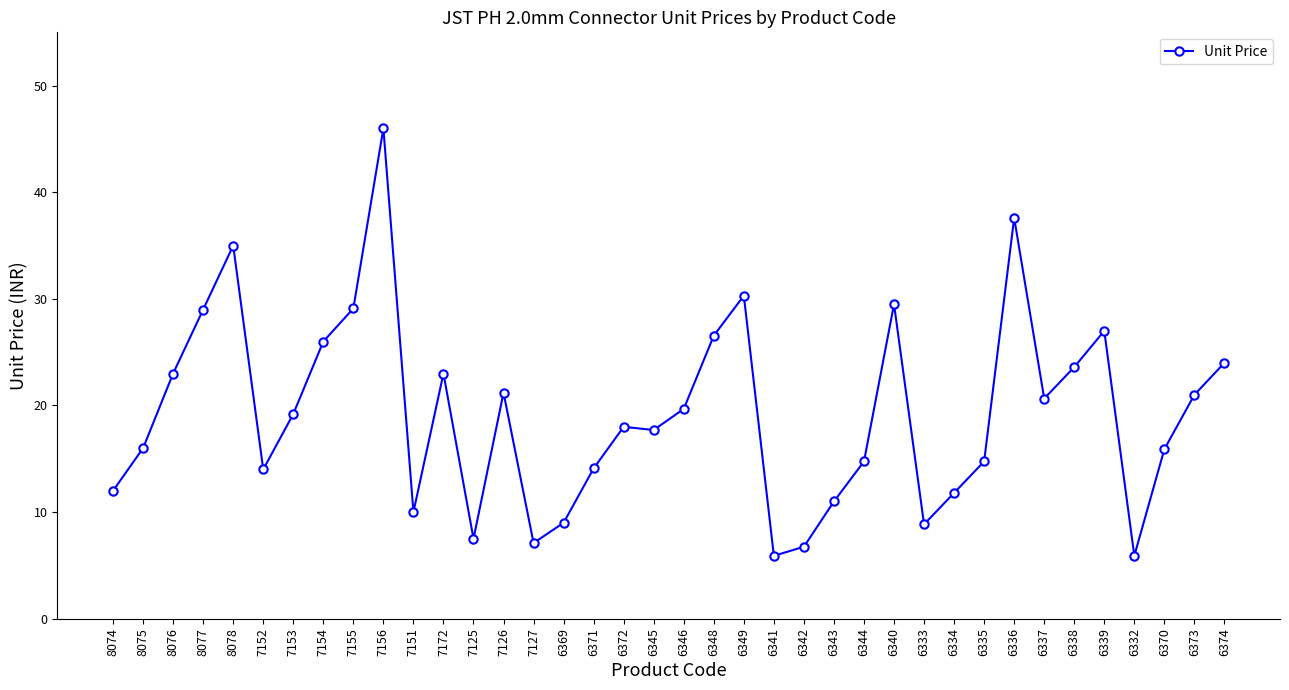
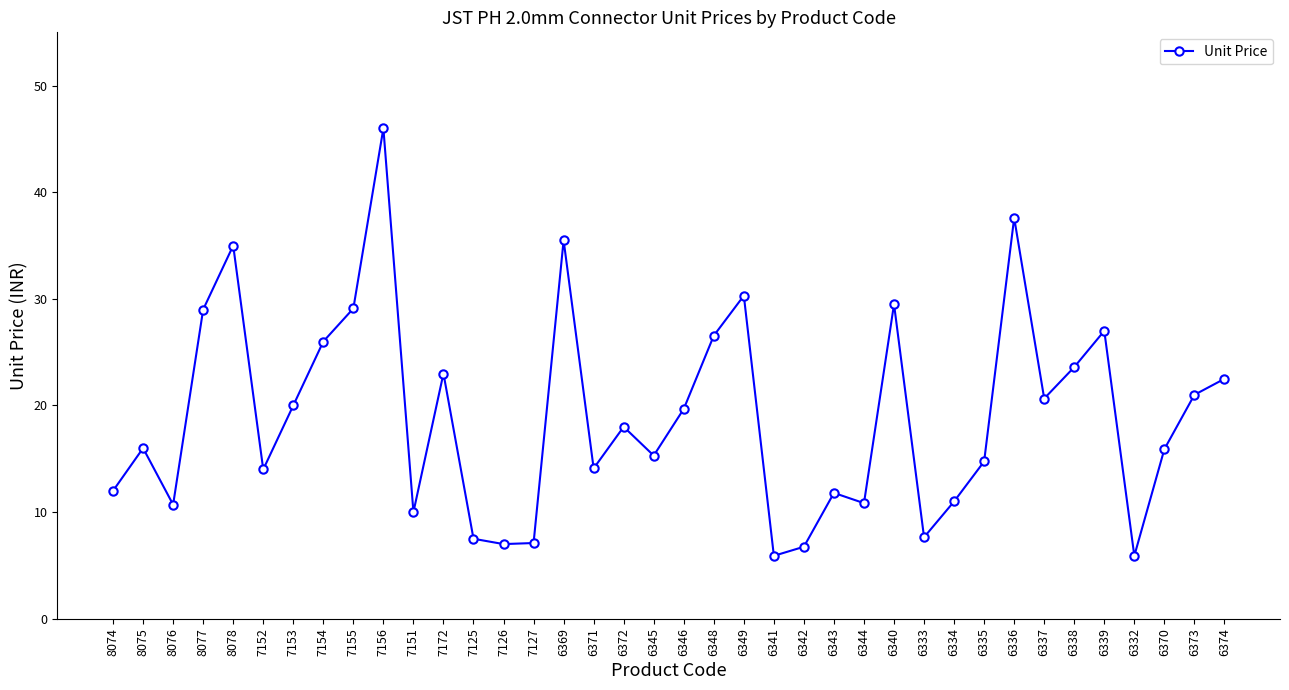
8076: 23.0 -> 10.7
7153: 19.2 -> 20.0
7126: 21.2 -> 7.0
6369: 9.0 -> 35.5
6345: 17.7 -> 15.3
6343: 11.0 -> 11.8
6344: 14.8 -> 10.8
6333: 8.9 -> 7.6
6334: 11.8 -> 11.0
6374: 24.0 -> 22.5
